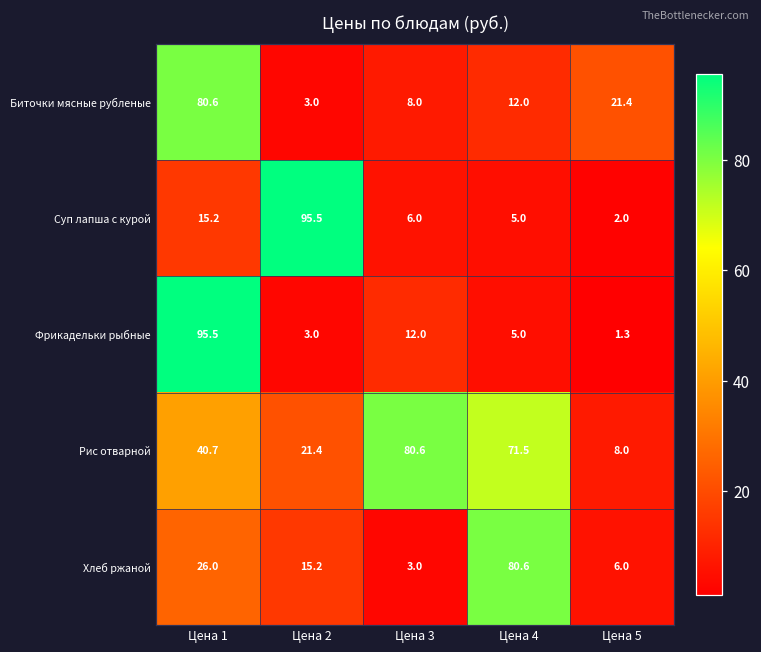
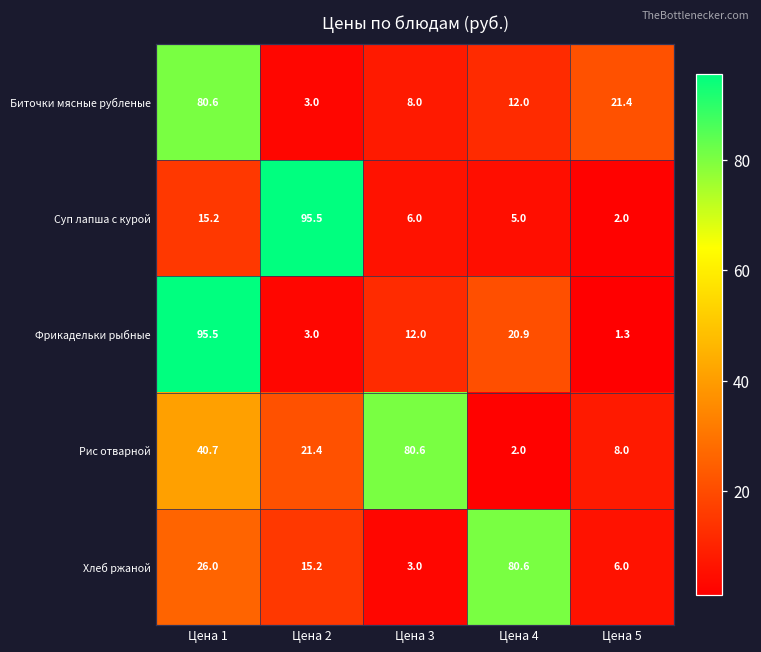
Фрикадельки рыбные, Цена 4: 5.0 -> 20.9
Рис отварной, Цена 4: 71.5 -> 2.0
